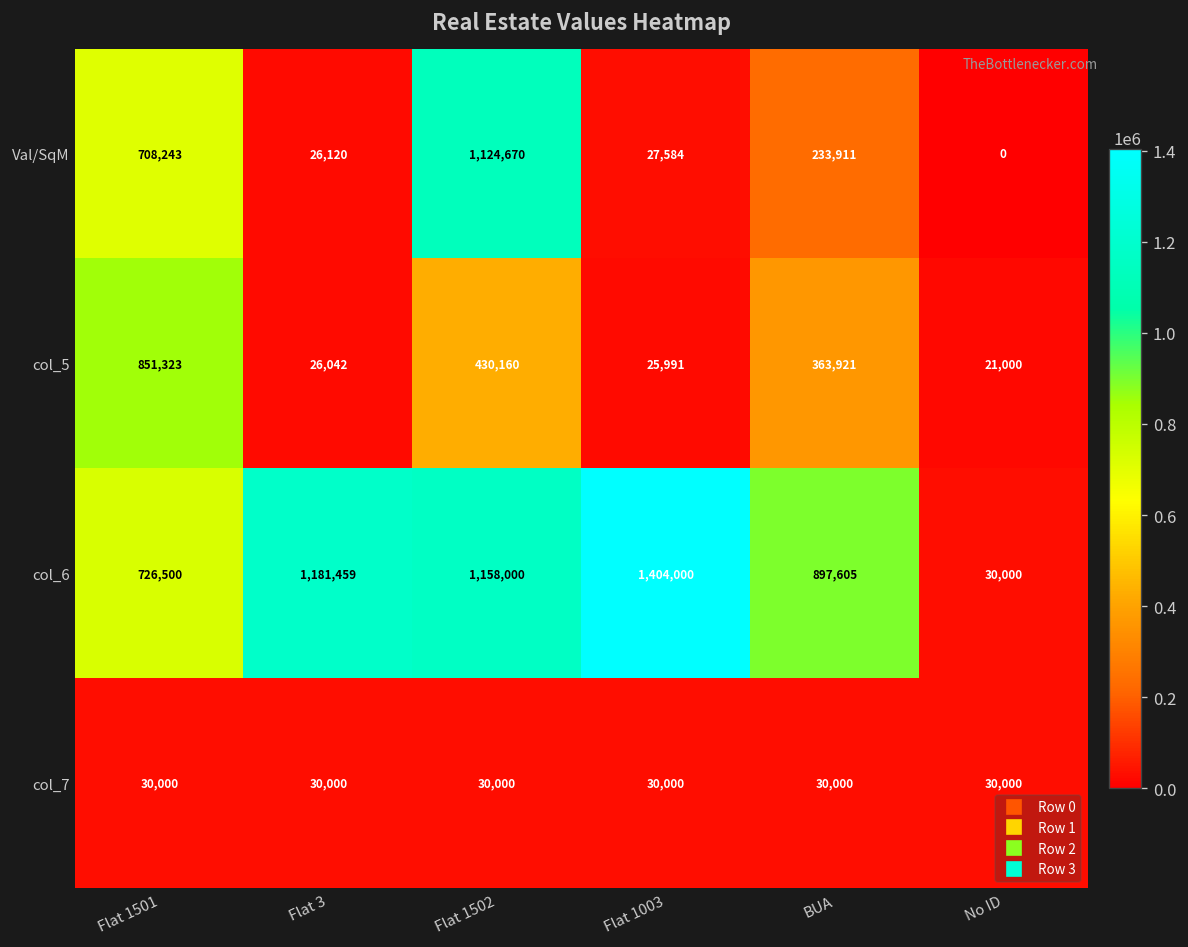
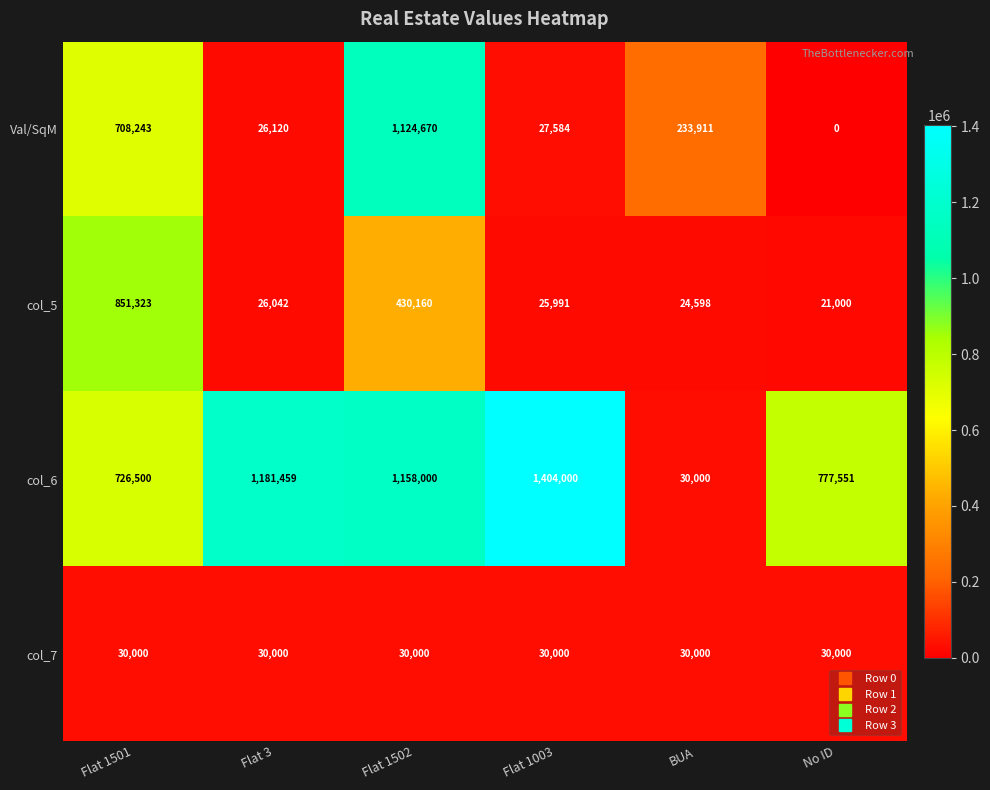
col_5, BUA: 363,921 -> 24,598
col_6, BUA: 897,605 -> 30,000
col_6, No ID: 30,000 -> 777,551
